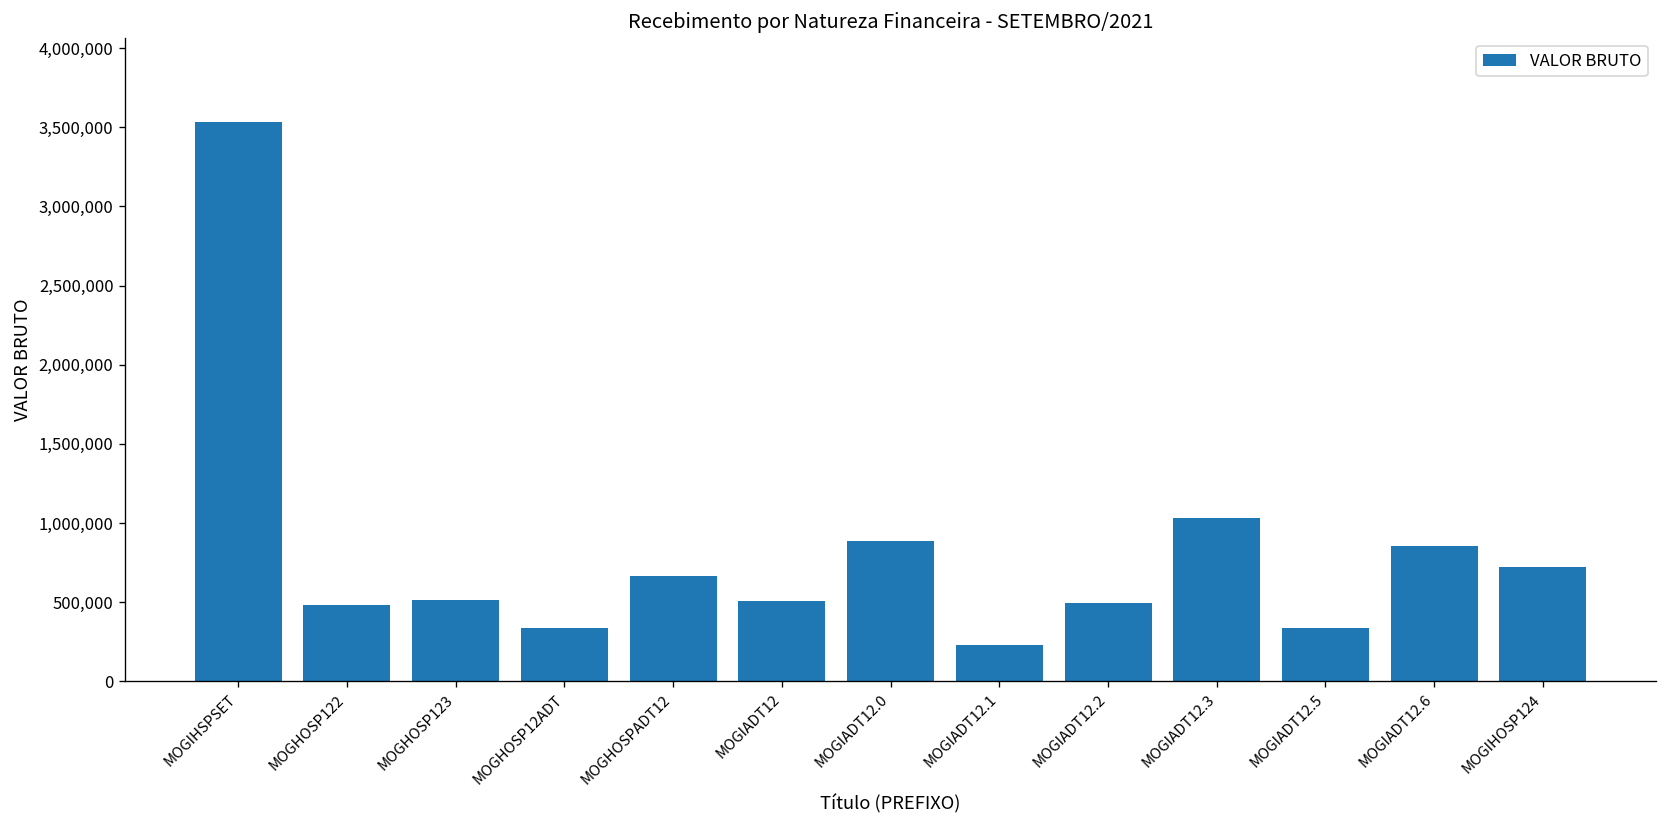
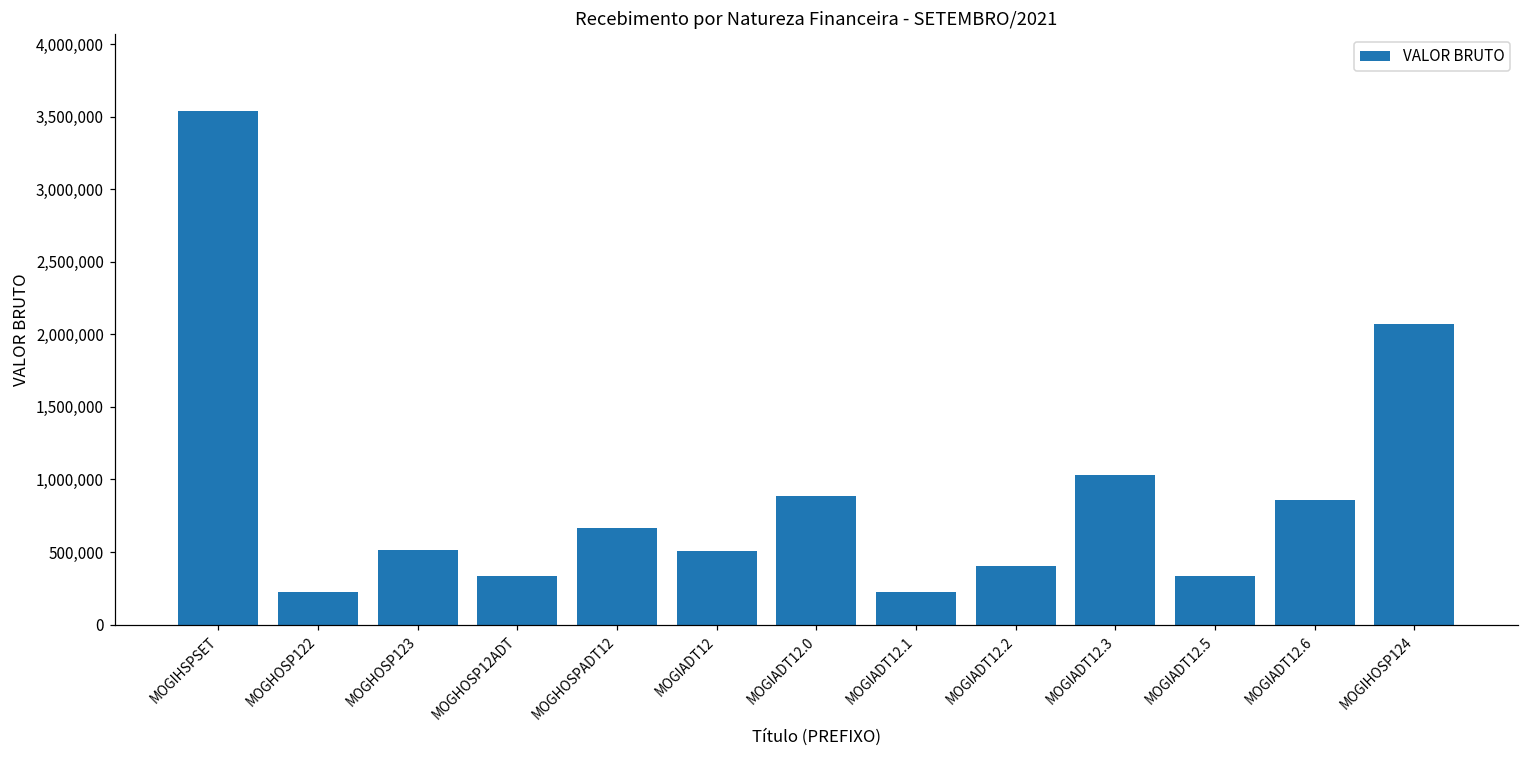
MOGHOSP122: 480,000 -> 230,000
MOGIADT12.2: 500,000 -> 410,000
MOGIHOSP124: 720,000 -> 2,070,000
